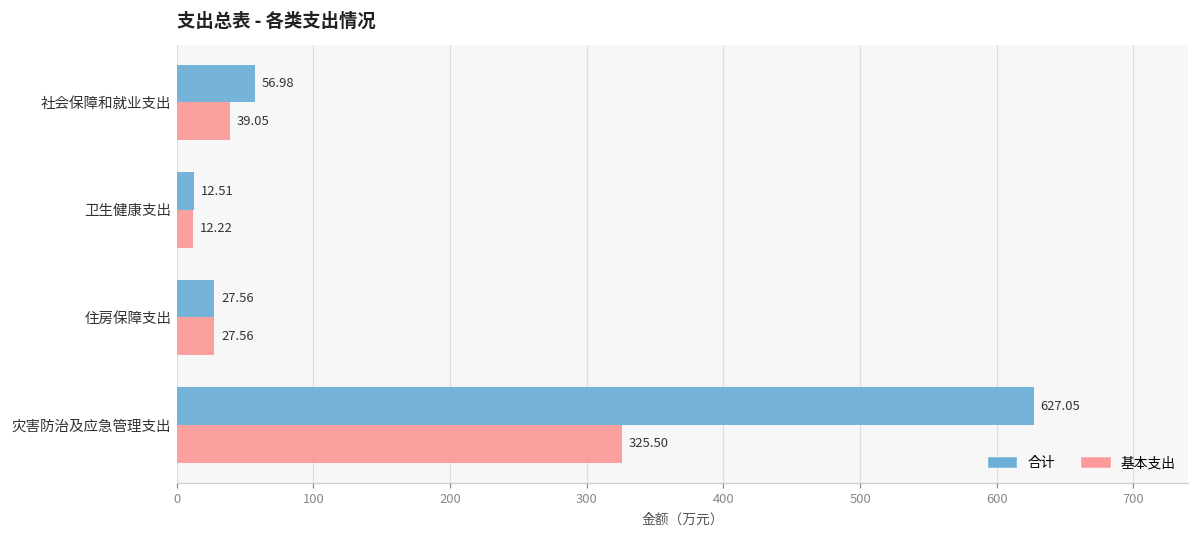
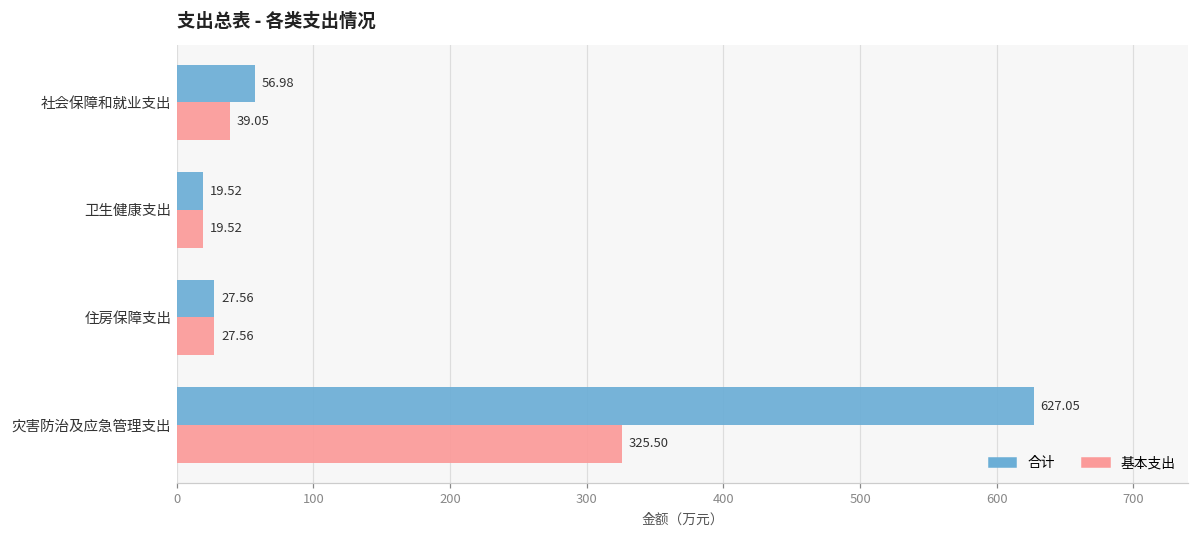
合计, 卫生健康支出: 12.51 -> 19.52
基本支出, 卫生健康支出: 12.22 -> 19.52
